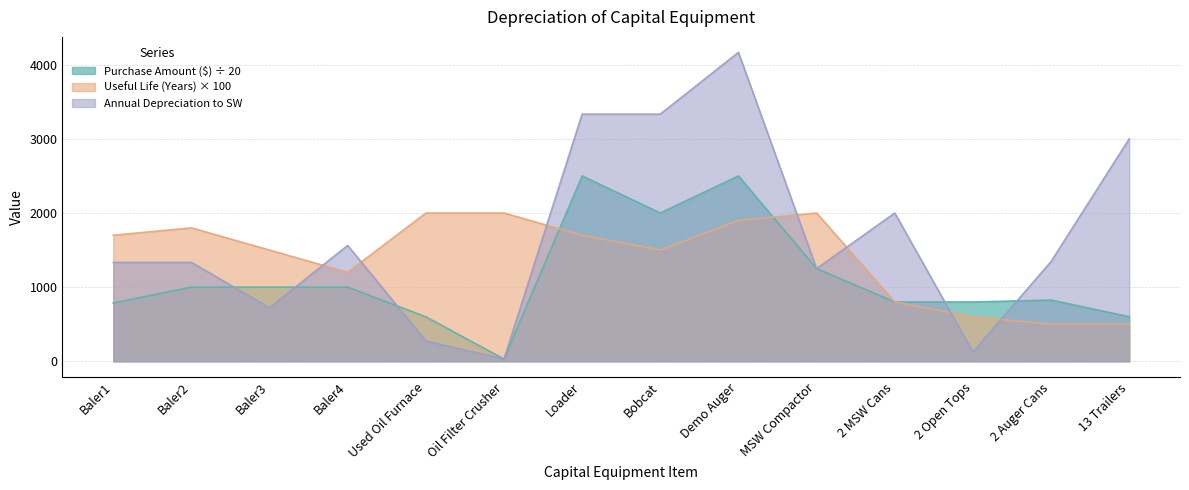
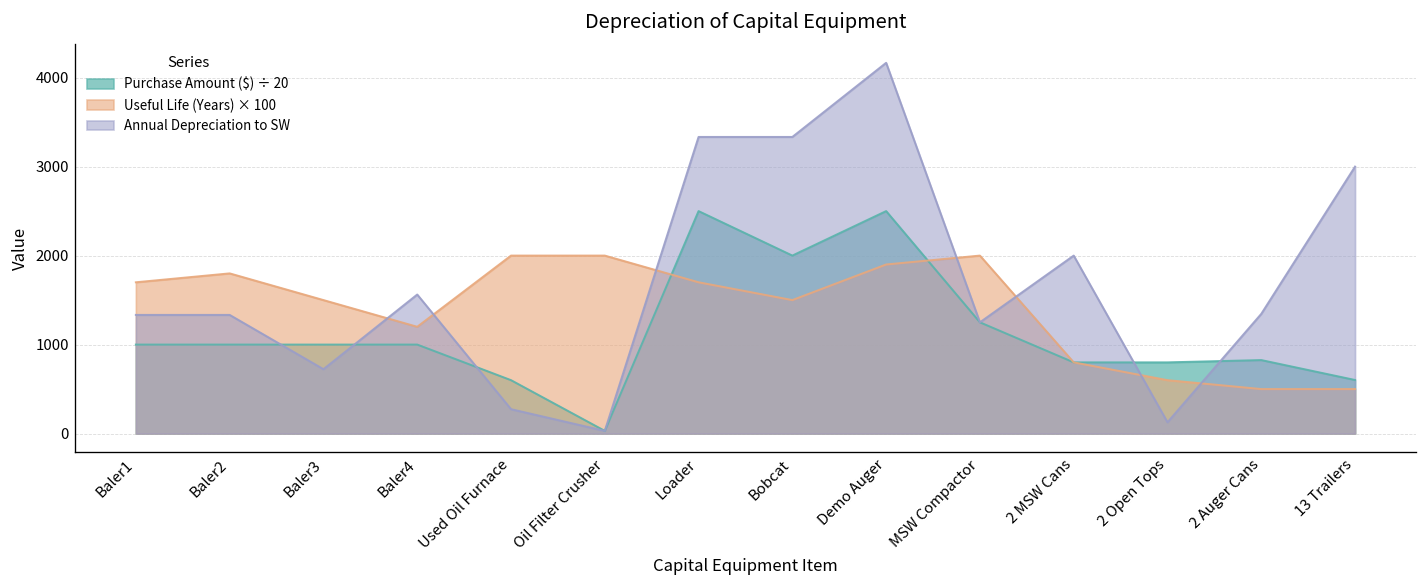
Purchase Amount ($) ÷ 20, Baler1: 800 -> 1000
